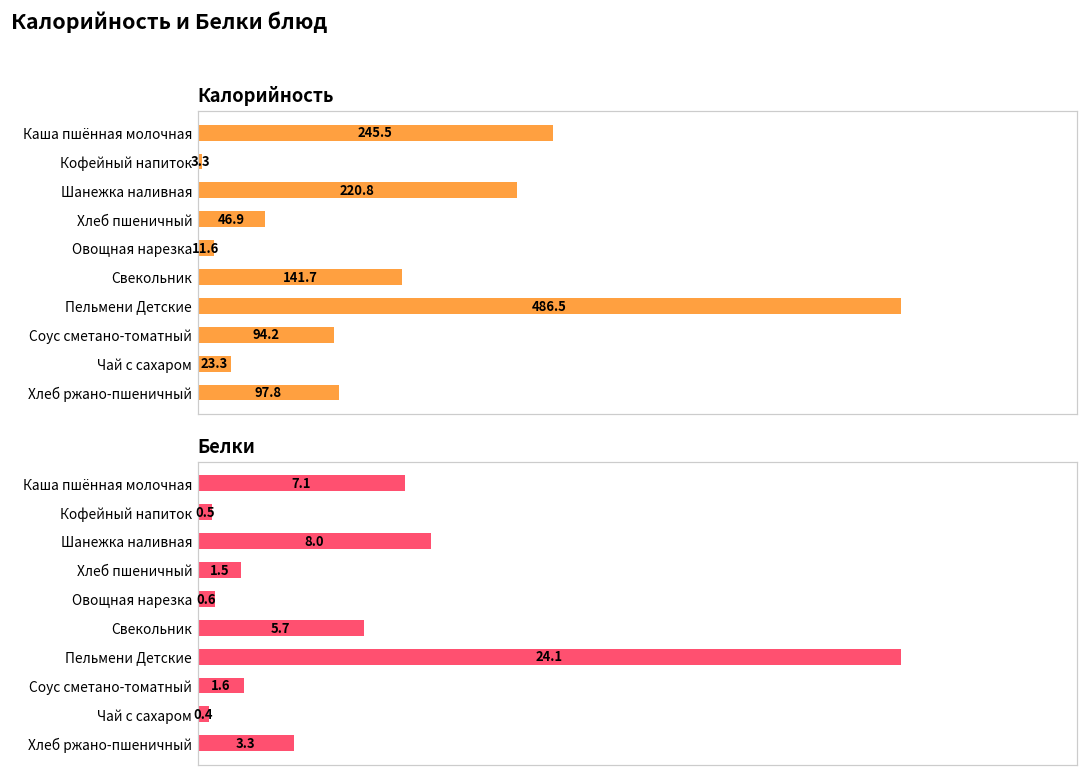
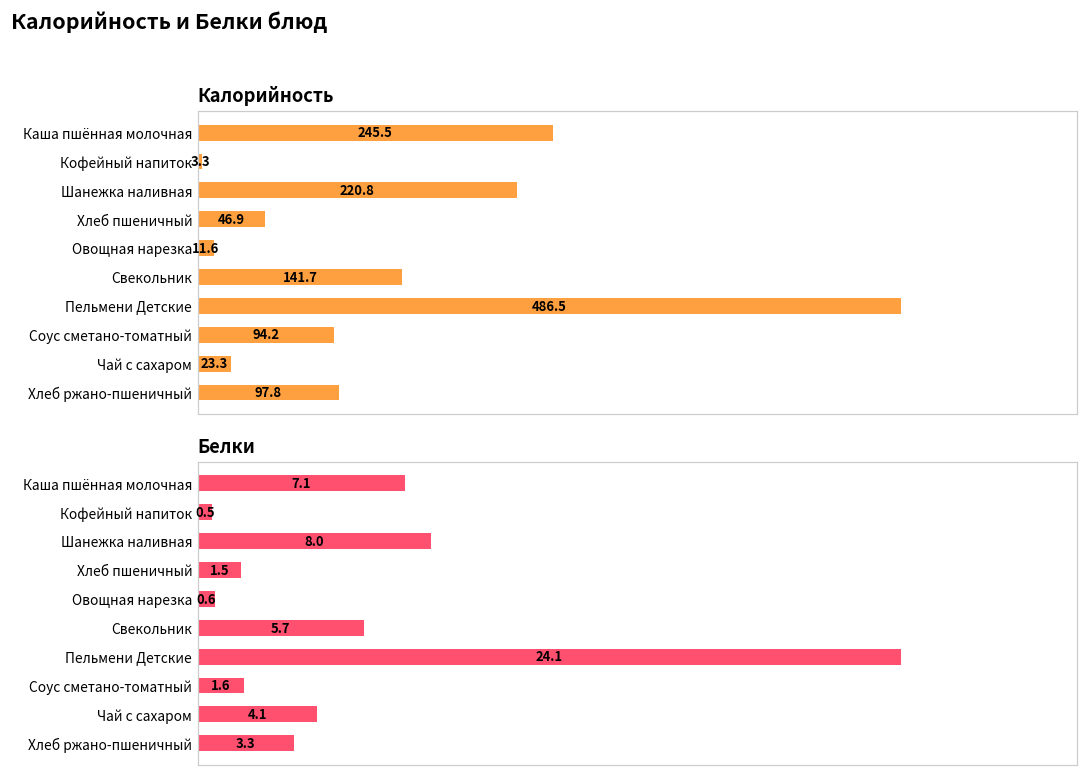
Белки, Чай с сахаром: 0.4 -> 4.1
